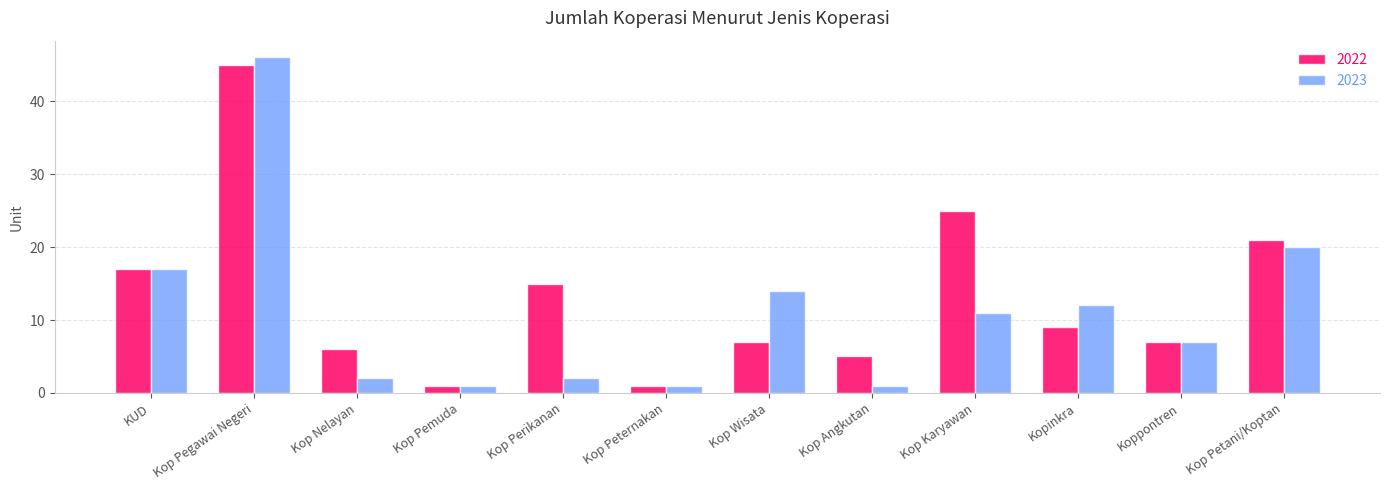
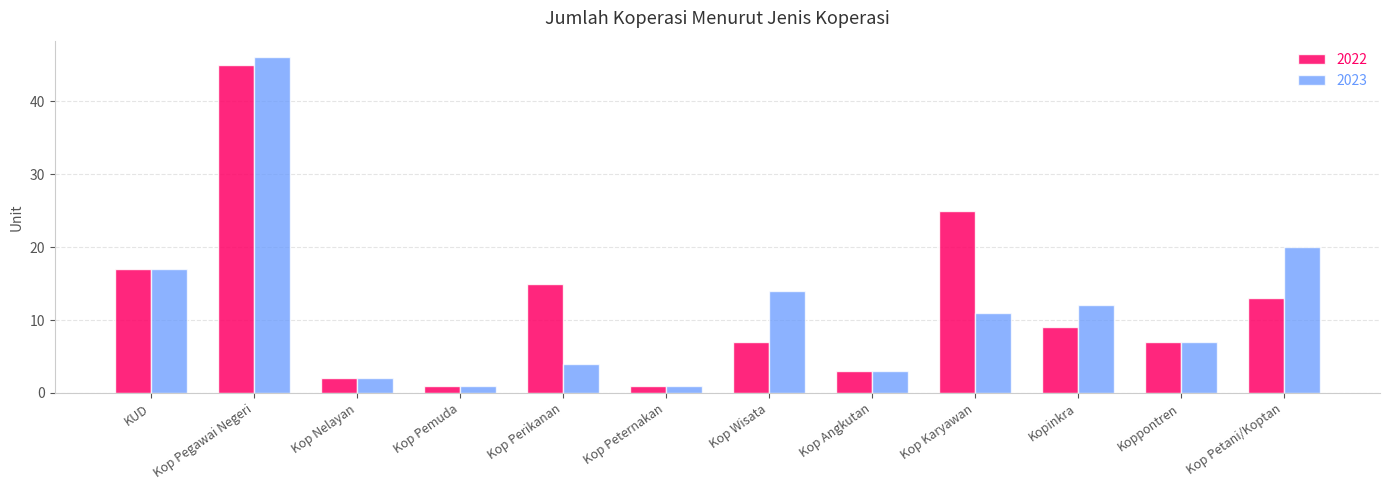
2022, Kop Nelayan: 6 -> 2
2023, Kop Perikanan: 2 -> 4
2022, Kop Angkutan: 5 -> 3
2023, Kop Angkutan: 1 -> 3
2022, Kop Petani/Koptan: 21 -> 13
